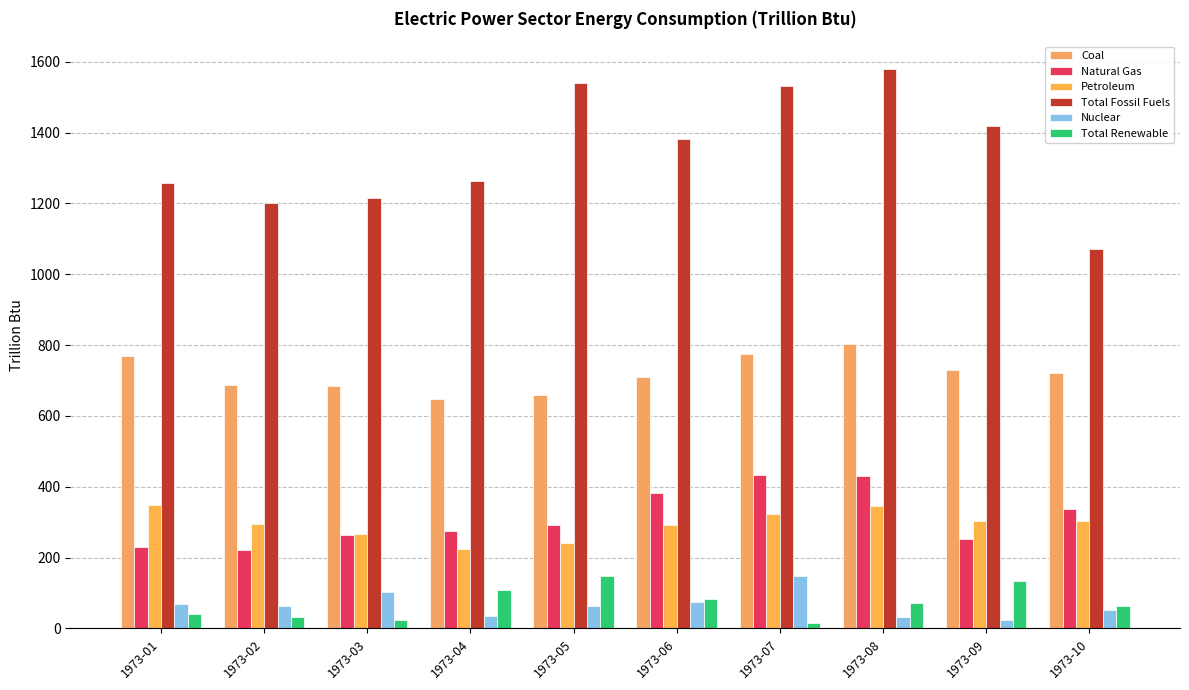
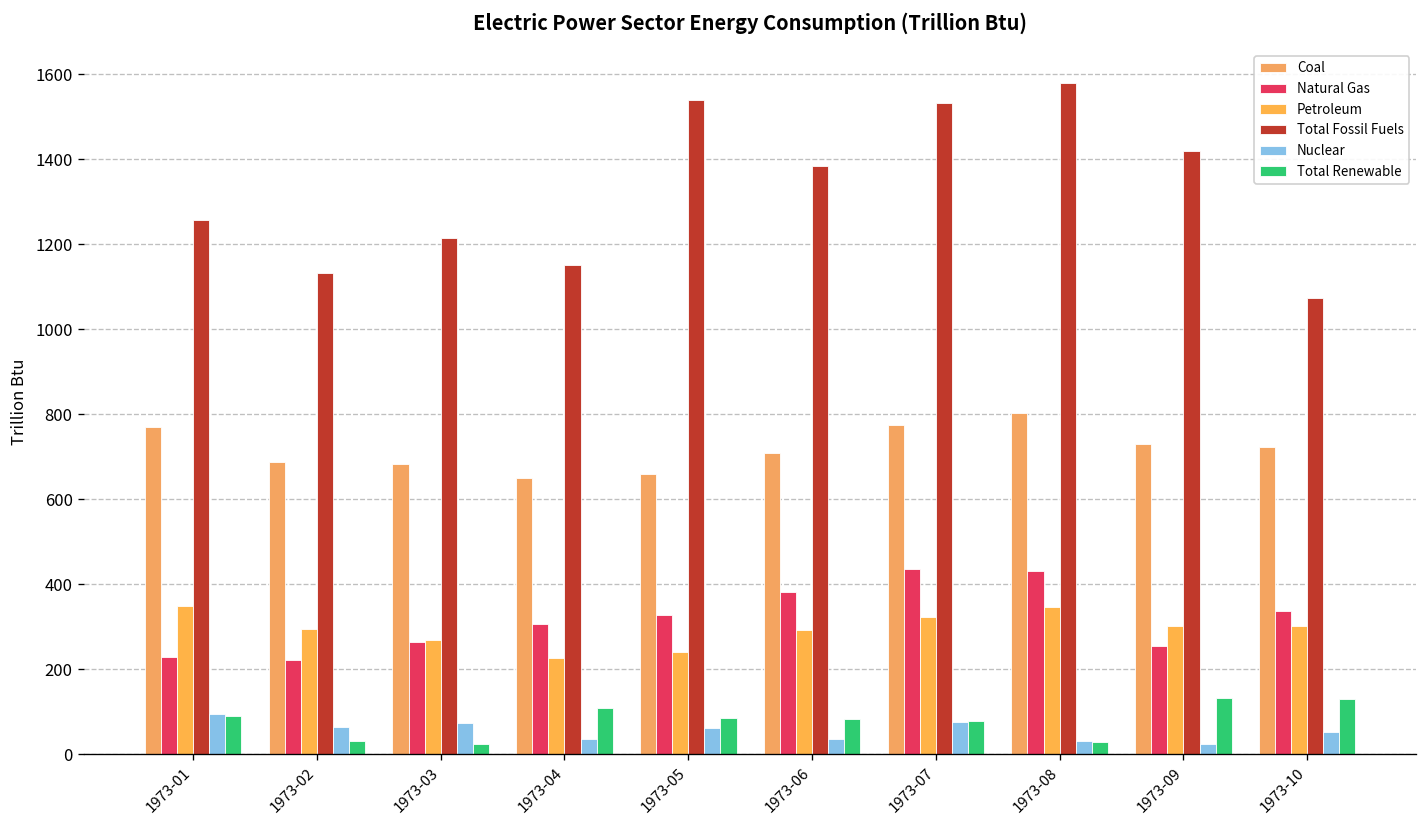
Nuclear, 1973-01: 70 -> 90
Total Renewable, 1973-01: 40 -> 90
Total Fossil Fuels, 1973-02: 1200 -> 1130
Nuclear, 1973-03: 100 -> 70
Natural Gas, 1973-04: 280 -> 310
Total Fossil Fuels, 1973-04: 1260 -> 1150
Natural Gas, 1973-05: 290 -> 330
Total Renewable, 1973-05: 150 -> 90
Nuclear, 1973-06: 70 -> 40
Nuclear, 1973-07: 150 -> 80
Total Renewable, 1973-07: 20 -> 80
Total Renewable, 1973-08: 70 -> 30
Total Renewable, 1973-10: 60 -> 130
